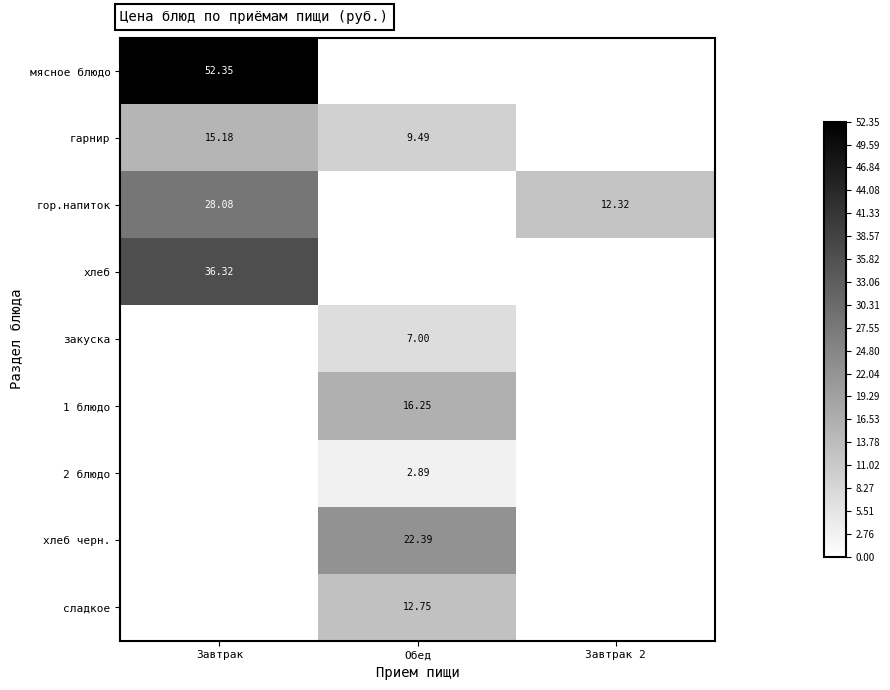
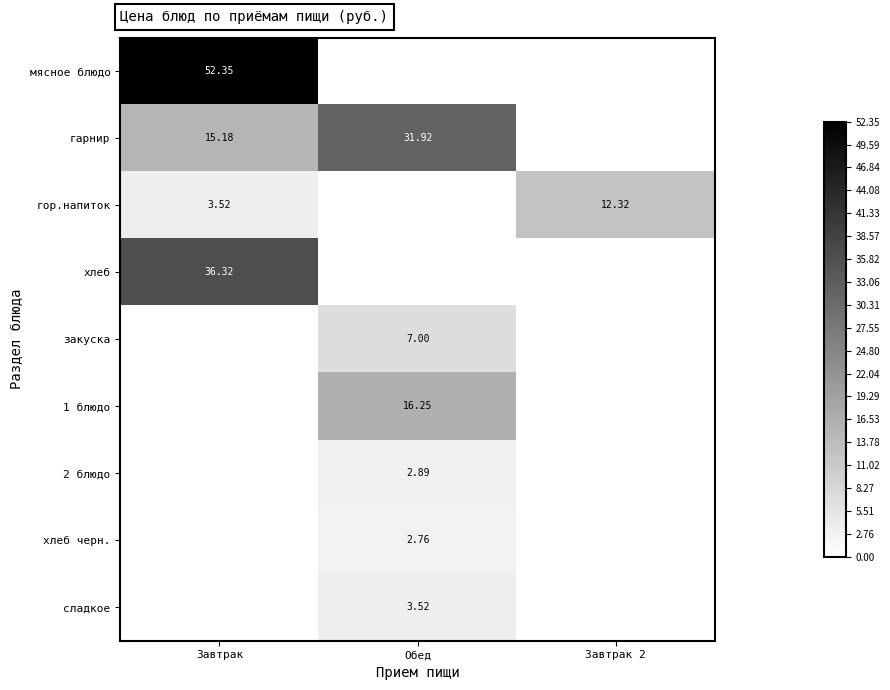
гарнир, Обед: 9.49 -> 31.92
гор.напиток, Завтрак: 28.08 -> 3.52
хлеб черн., Обед: 22.39 -> 2.76
сладкое, Обед: 12.75 -> 3.52
